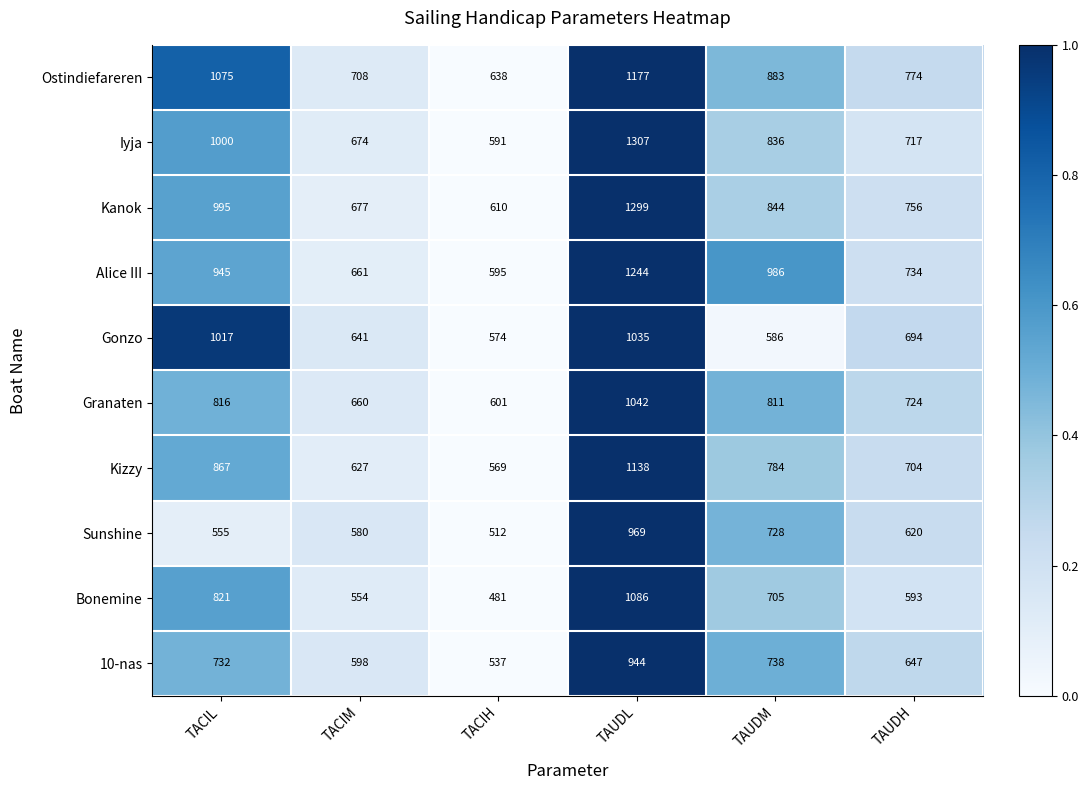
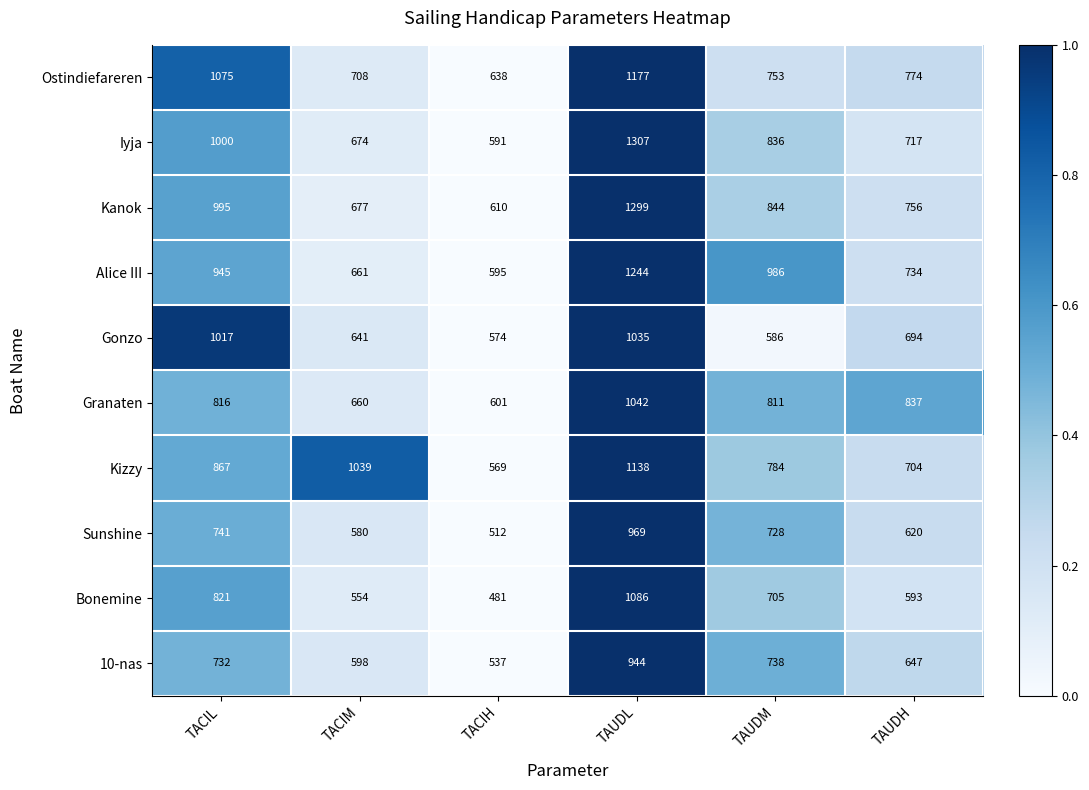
Ostindiefareren, TAUDM: 883 -> 753
Granaten, TAUDH: 724 -> 837
Kizzy, TACIM: 627 -> 1039
Sunshine, TACIL: 555 -> 741
